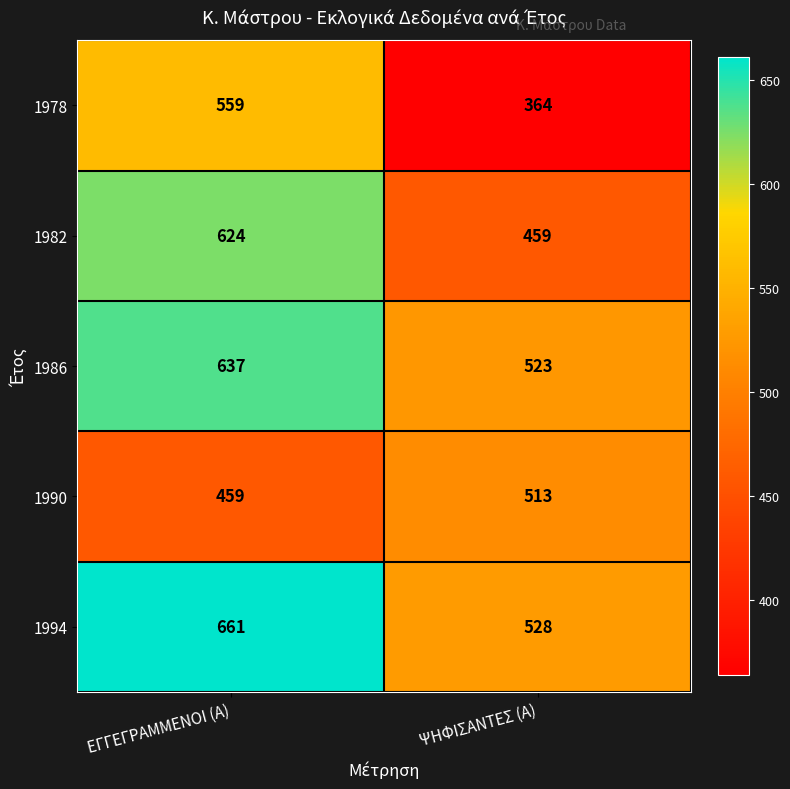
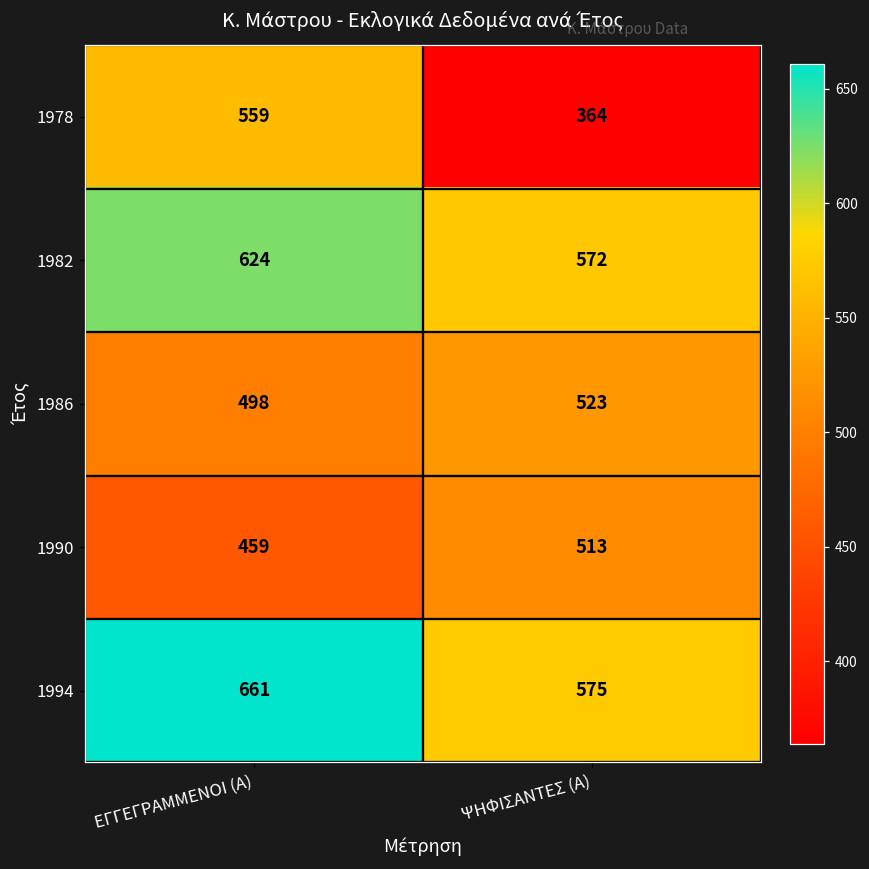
1982, ΨΗΦΙΣΑΝΤΕΣ (Α): 459 -> 572
1986, ΕΓΓΕΓΡΑΜΜΕΝΟΙ (Α): 637 -> 498
1994, ΨΗΦΙΣΑΝΤΕΣ (Α): 528 -> 575
